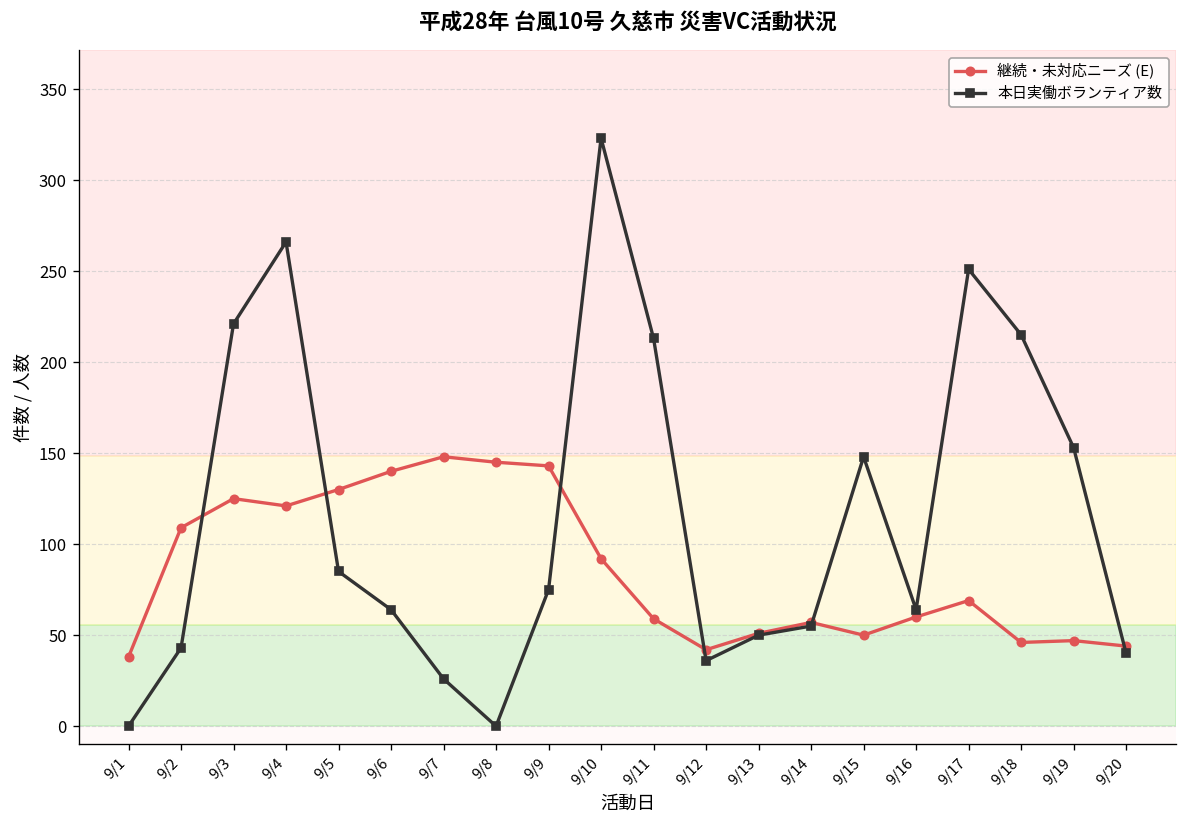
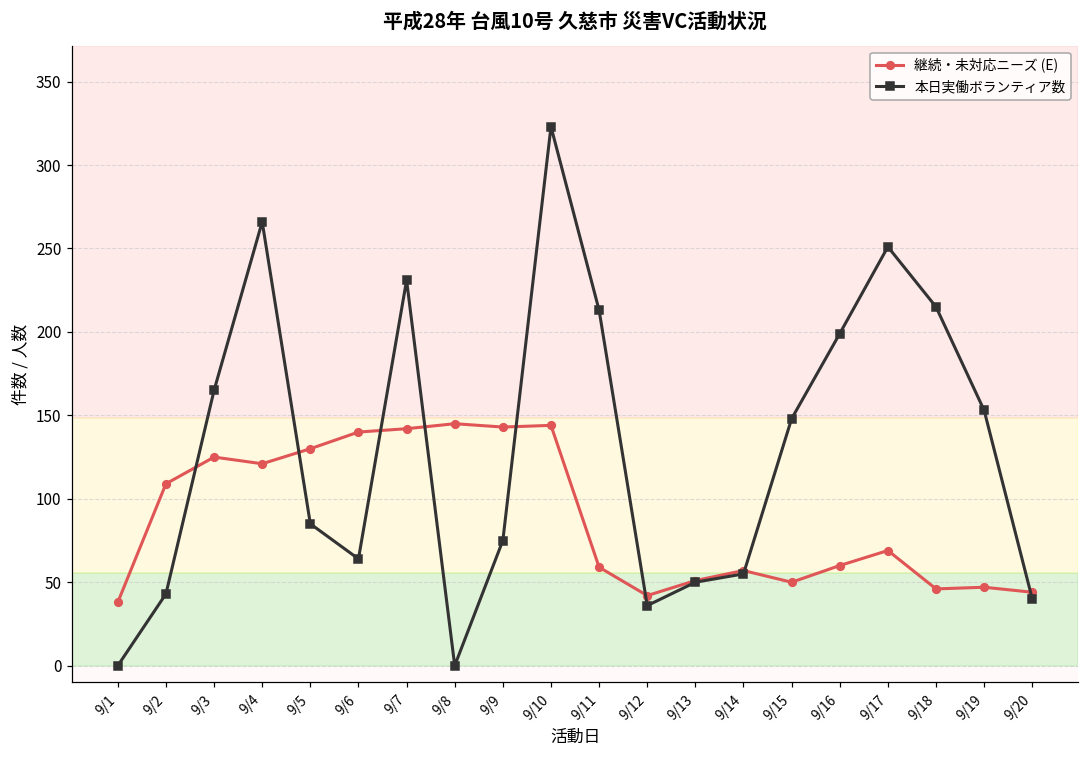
本日実働ボランティア数, 9/3: 221 -> 165
継続・未対応ニーズ (E), 9/7: 148 -> 142
本日実働ボランティア数, 9/7: 26 -> 231
継続・未対応ニーズ (E), 9/10: 92 -> 144
本日実働ボランティア数, 9/16: 64 -> 199
